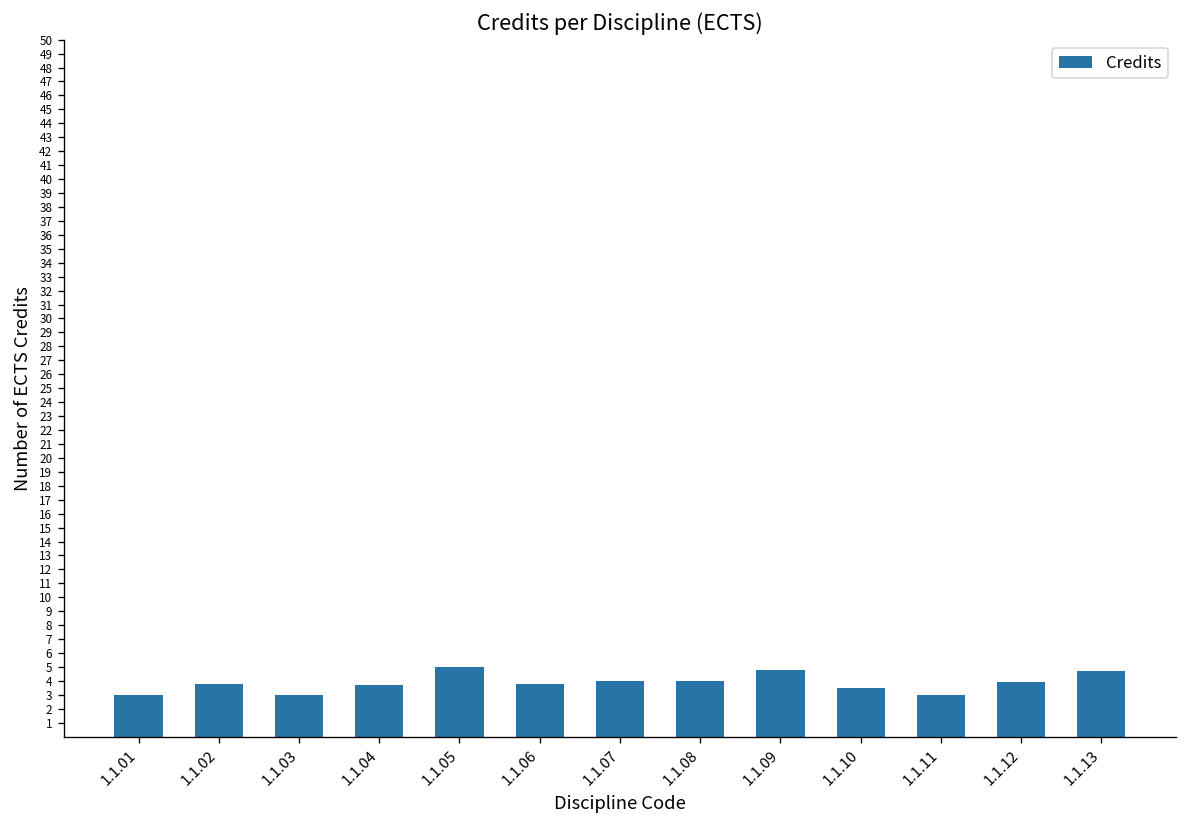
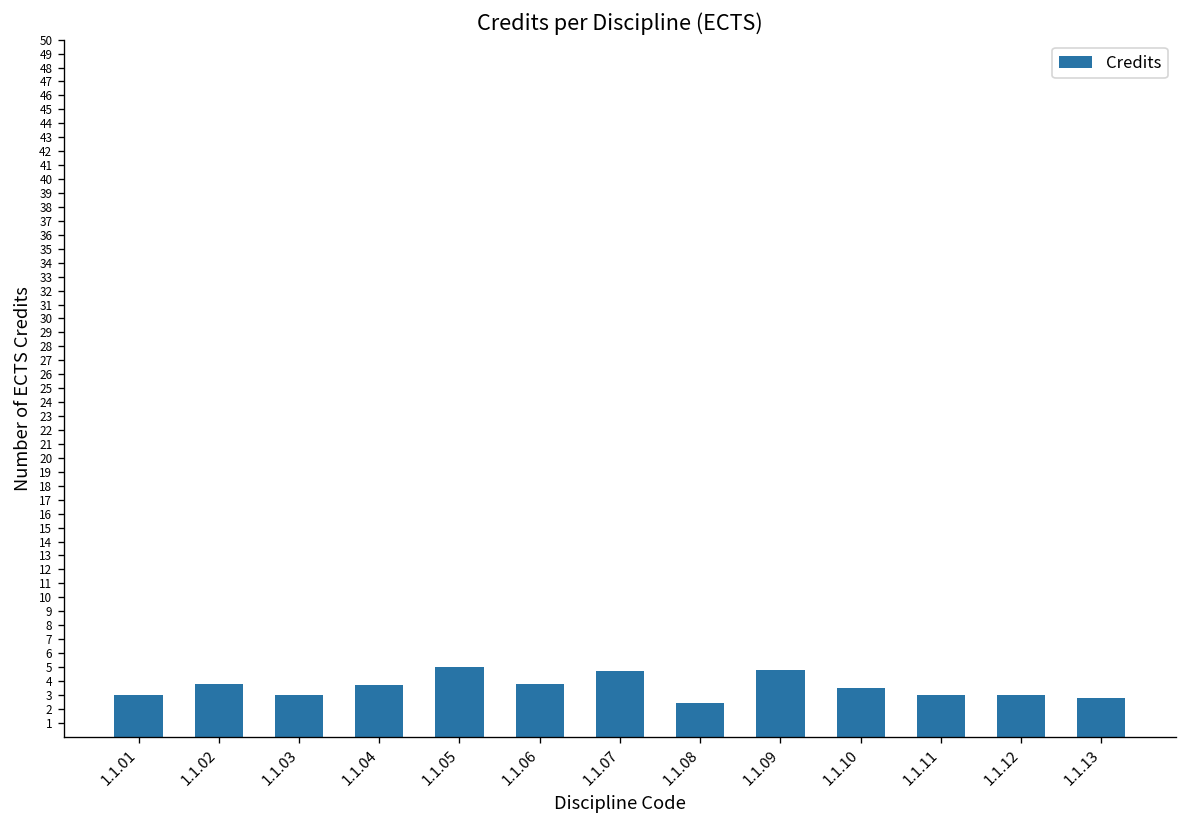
1.1.07: 4.0 -> 4.7
1.1.08: 4.0 -> 2.4
1.1.12: 3.9 -> 3.0
1.1.13: 4.7 -> 2.8
